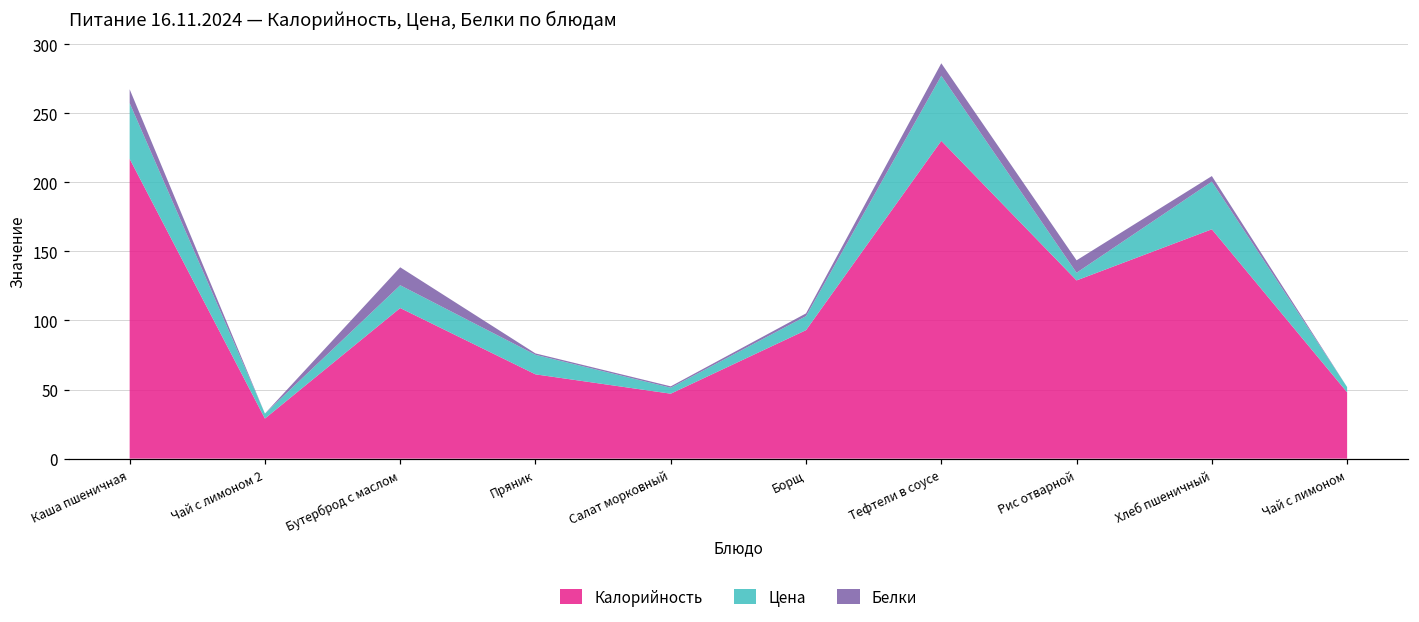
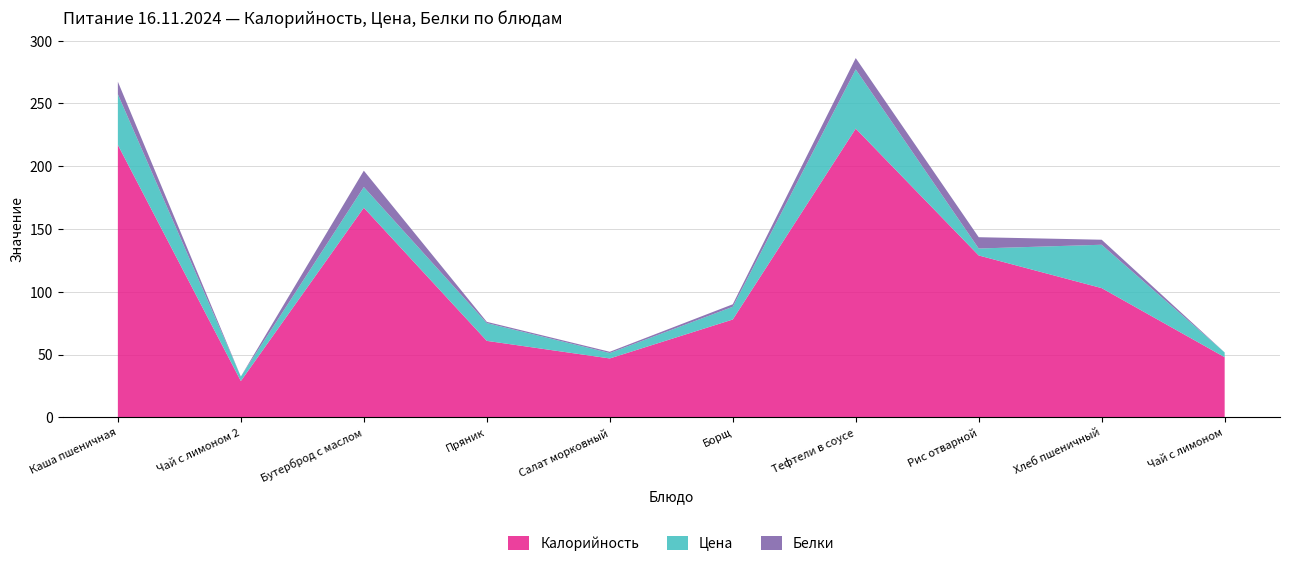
Калорийность, Бутерброд с маслом: 109 -> 167
Калорийность, Борщ: 93 -> 78
Калорийность, Хлеб пшеничный: 166 -> 103
